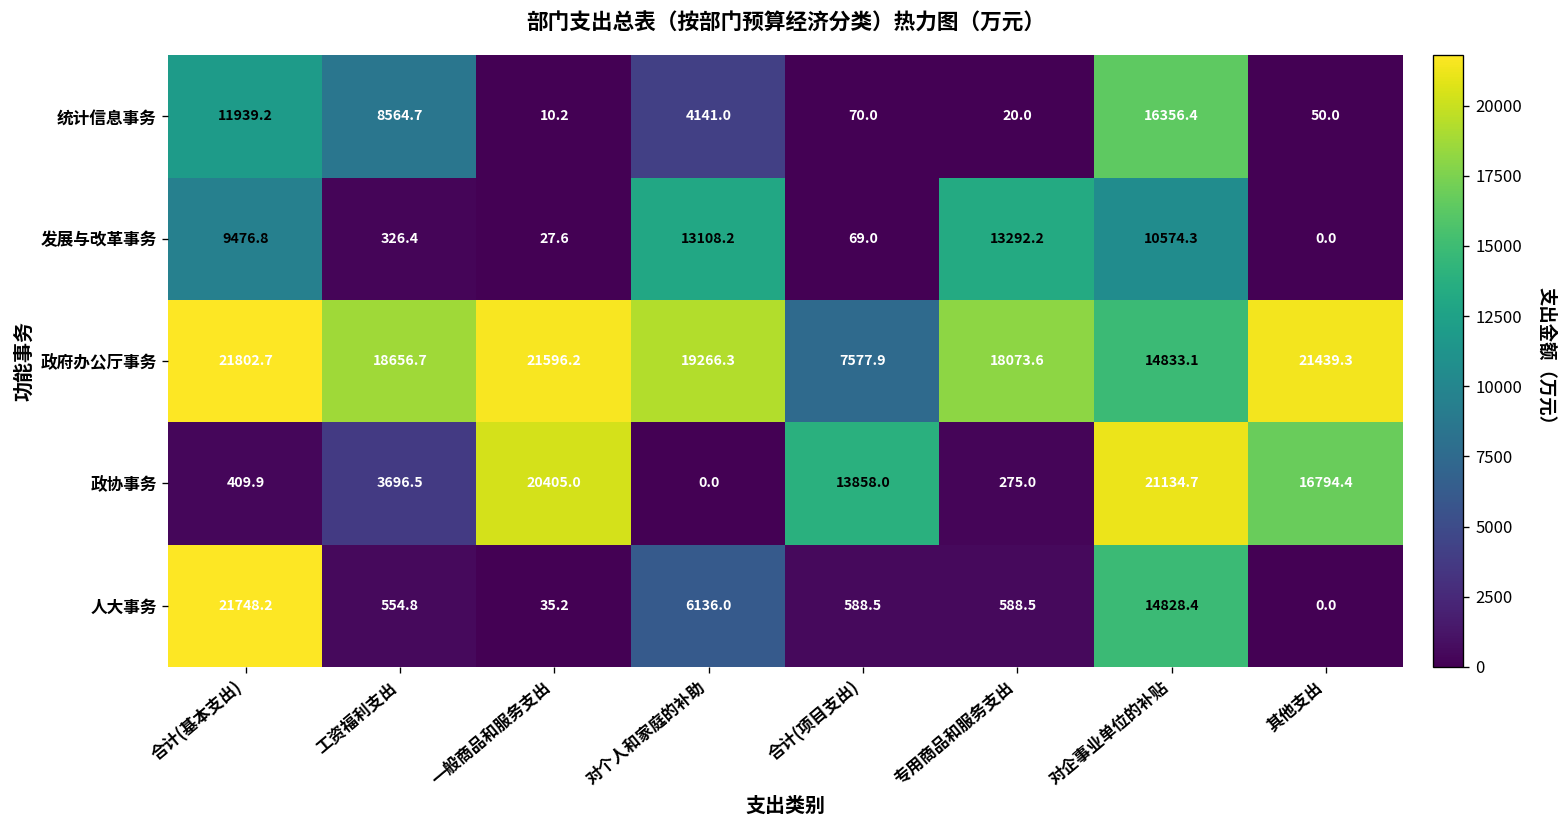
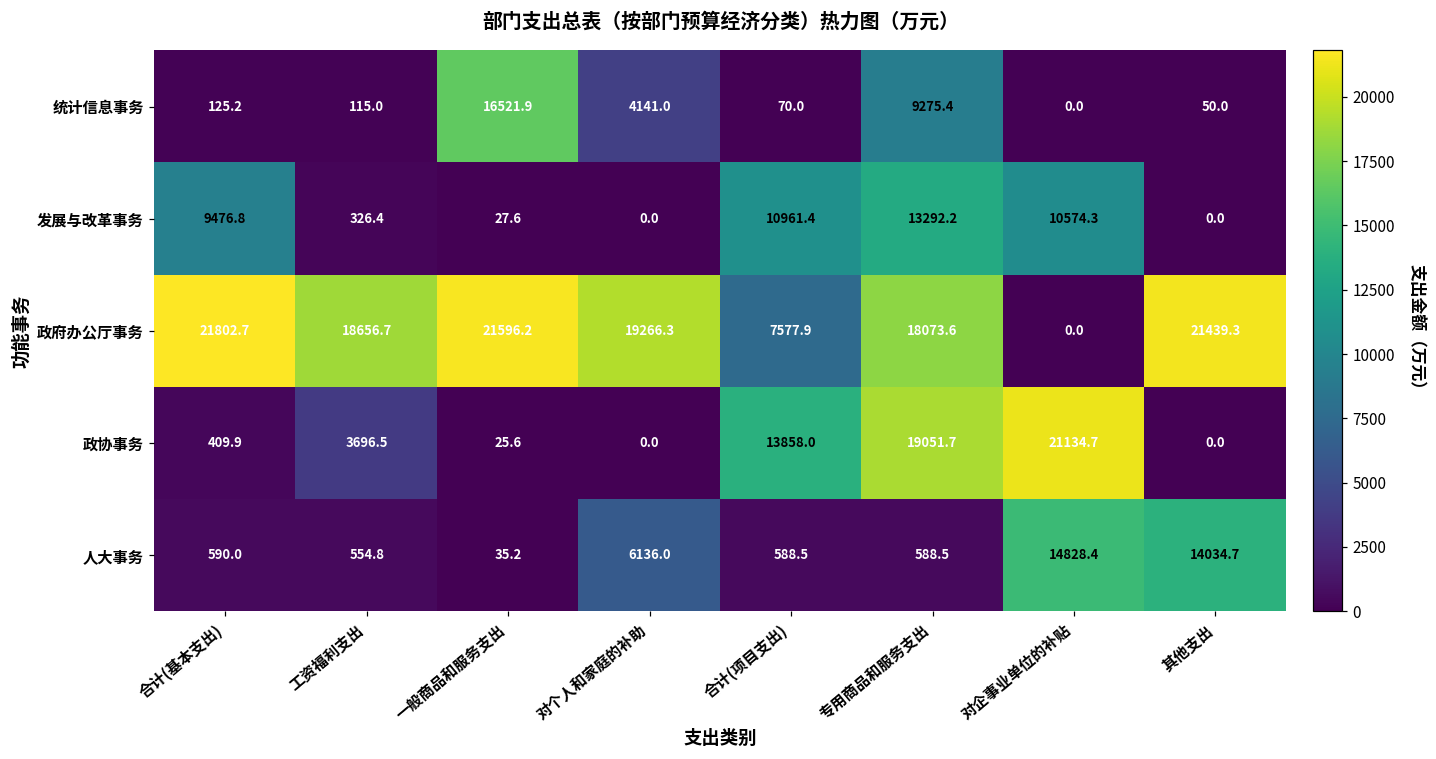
统计信息事务, 合计(基本支出): 11939.2 -> 125.2
统计信息事务, 工资福利支出: 8564.7 -> 115.0
统计信息事务, 一般商品和服务支出: 10.2 -> 16521.9
统计信息事务, 专用商品和服务支出: 20.0 -> 9275.4
统计信息事务, 对企事业单位的补贴: 16356.4 -> 0.0
发展与改革事务, 对个人和家庭的补助: 13108.2 -> 0.0
发展与改革事务, 合计(项目支出): 69.0 -> 10961.4
政府办公厅事务, 对企事业单位的补贴: 14833.1 -> 0.0
政协事务, 一般商品和服务支出: 20405.0 -> 25.6
政协事务, 专用商品和服务支出: 275.0 -> 19051.7
政协事务, 其他支出: 16794.4 -> 0.0
人大事务, 合计(基本支出): 21748.2 -> 590.0
人大事务, 其他支出: 0.0 -> 14034.7
